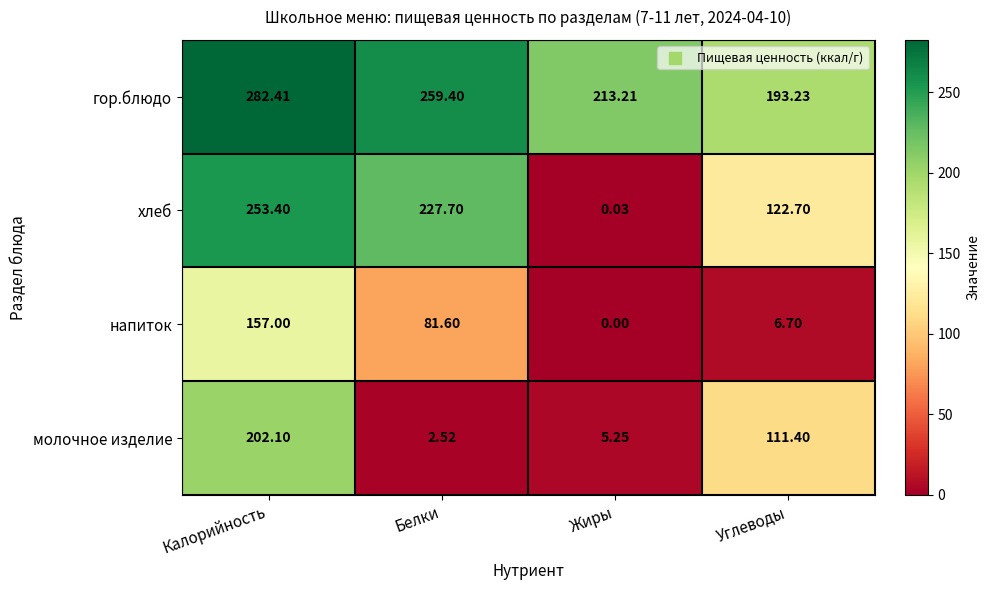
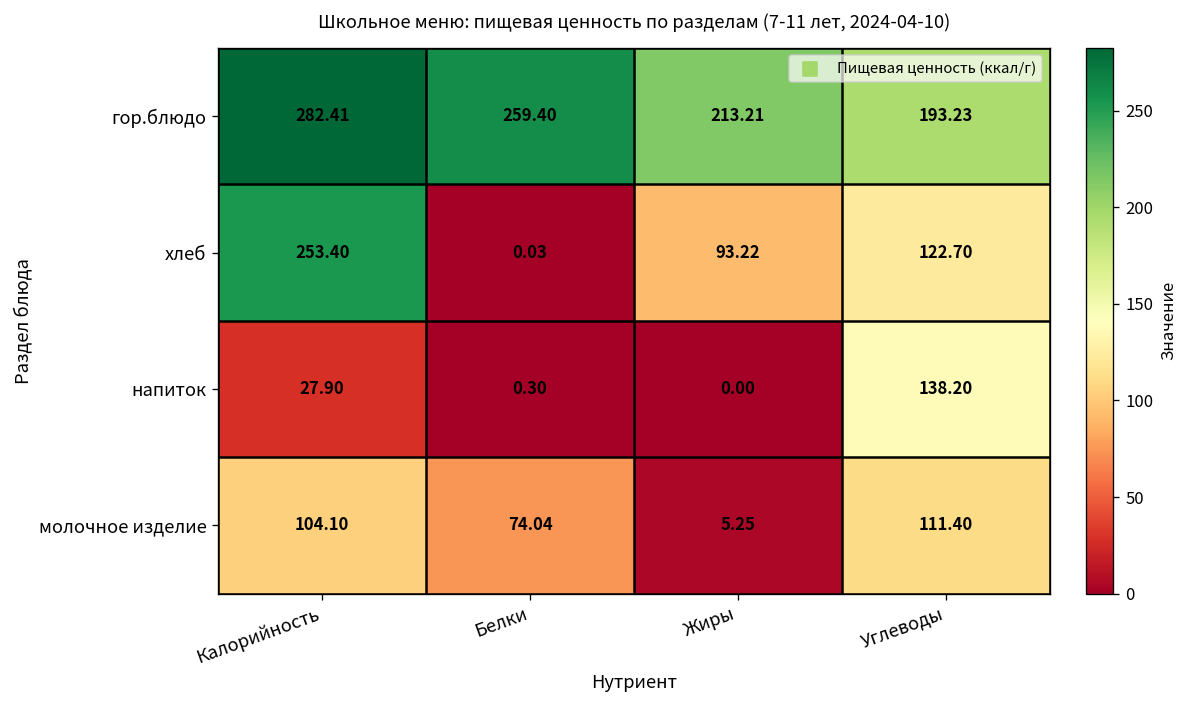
хлеб, Белки: 227.70 -> 0.03
хлеб, Жиры: 0.03 -> 93.22
напиток, Калорийность: 157.00 -> 27.90
напиток, Белки: 81.60 -> 0.30
напиток, Углеводы: 6.70 -> 138.20
молочное изделие, Калорийность: 202.10 -> 104.10
молочное изделие, Белки: 2.52 -> 74.04
